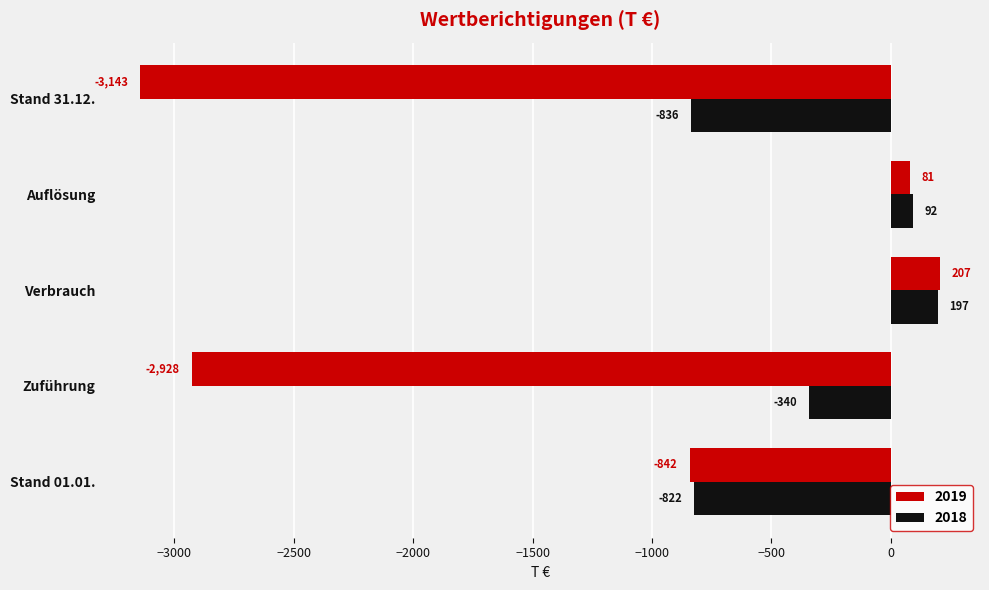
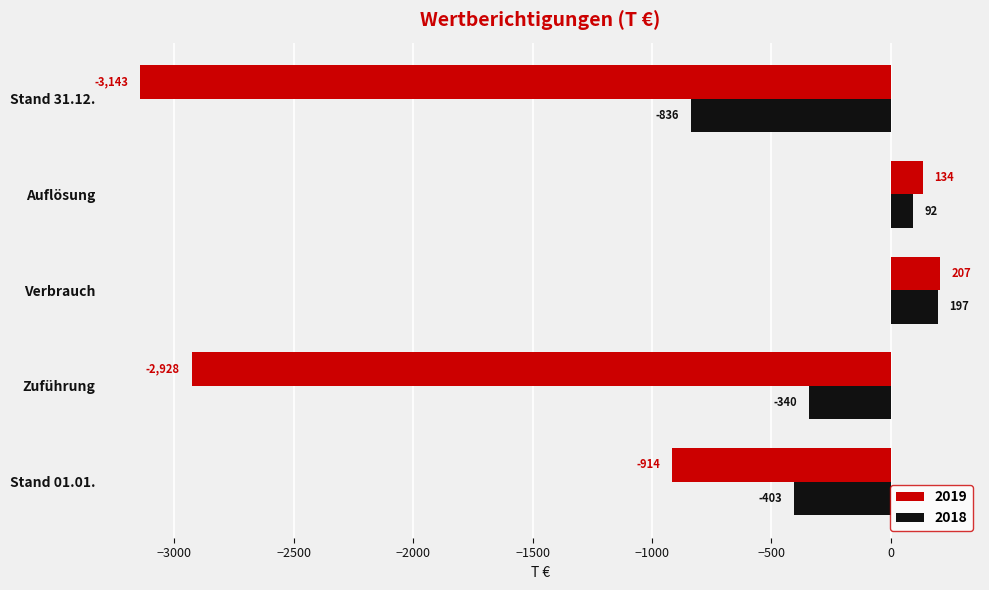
2019, Auflösung: 81 -> 134
2019, Stand 01.01.: -842 -> -914
2018, Stand 01.01.: -822 -> -403
